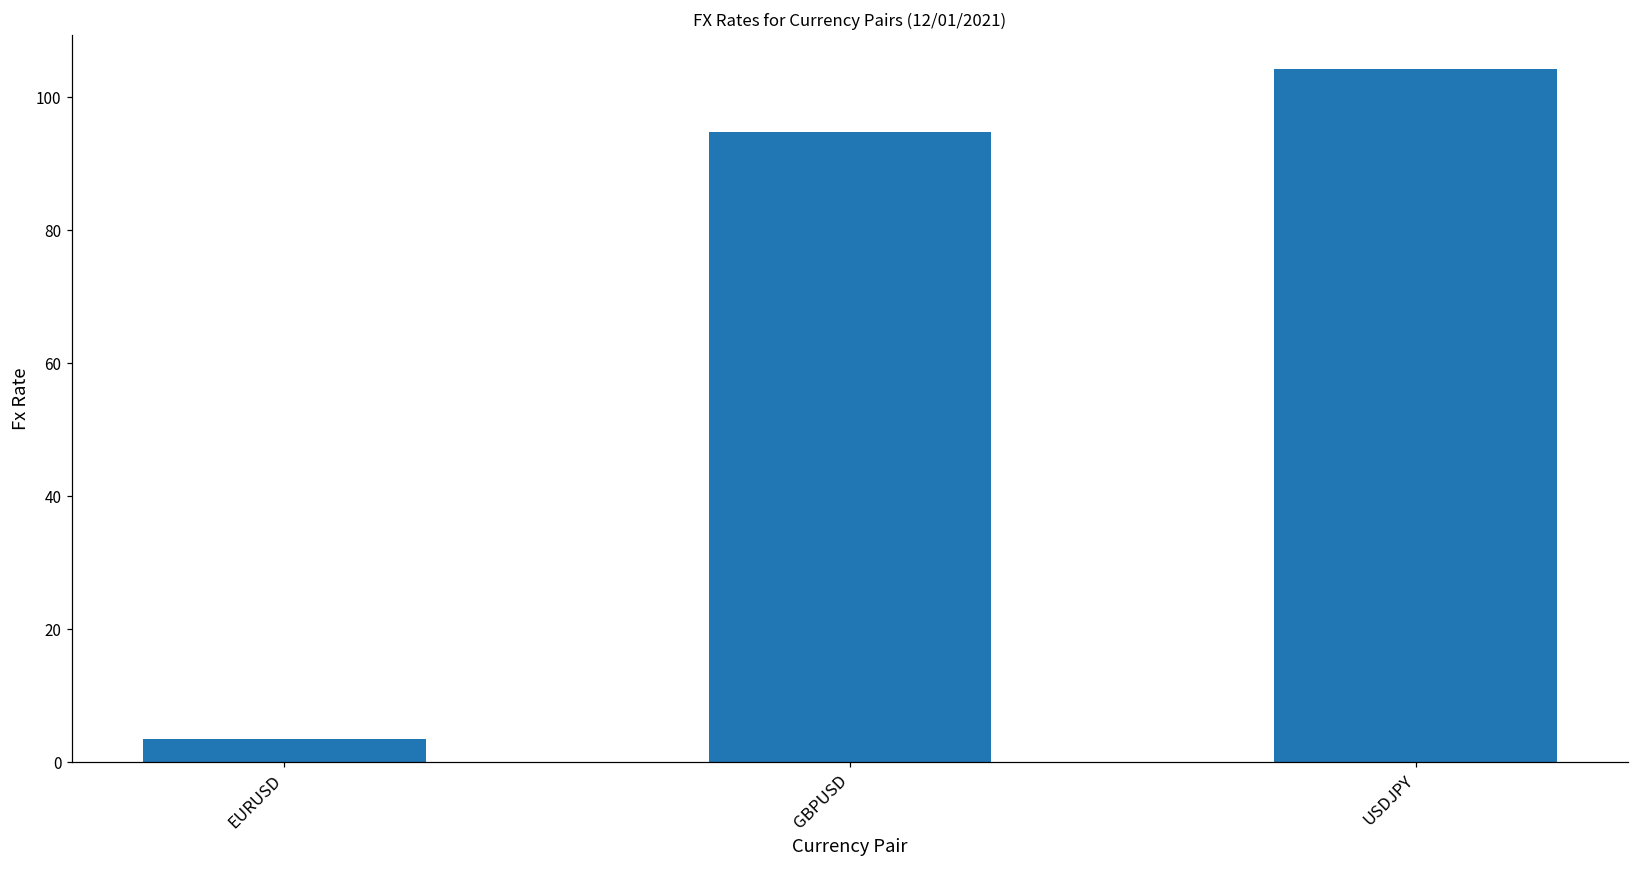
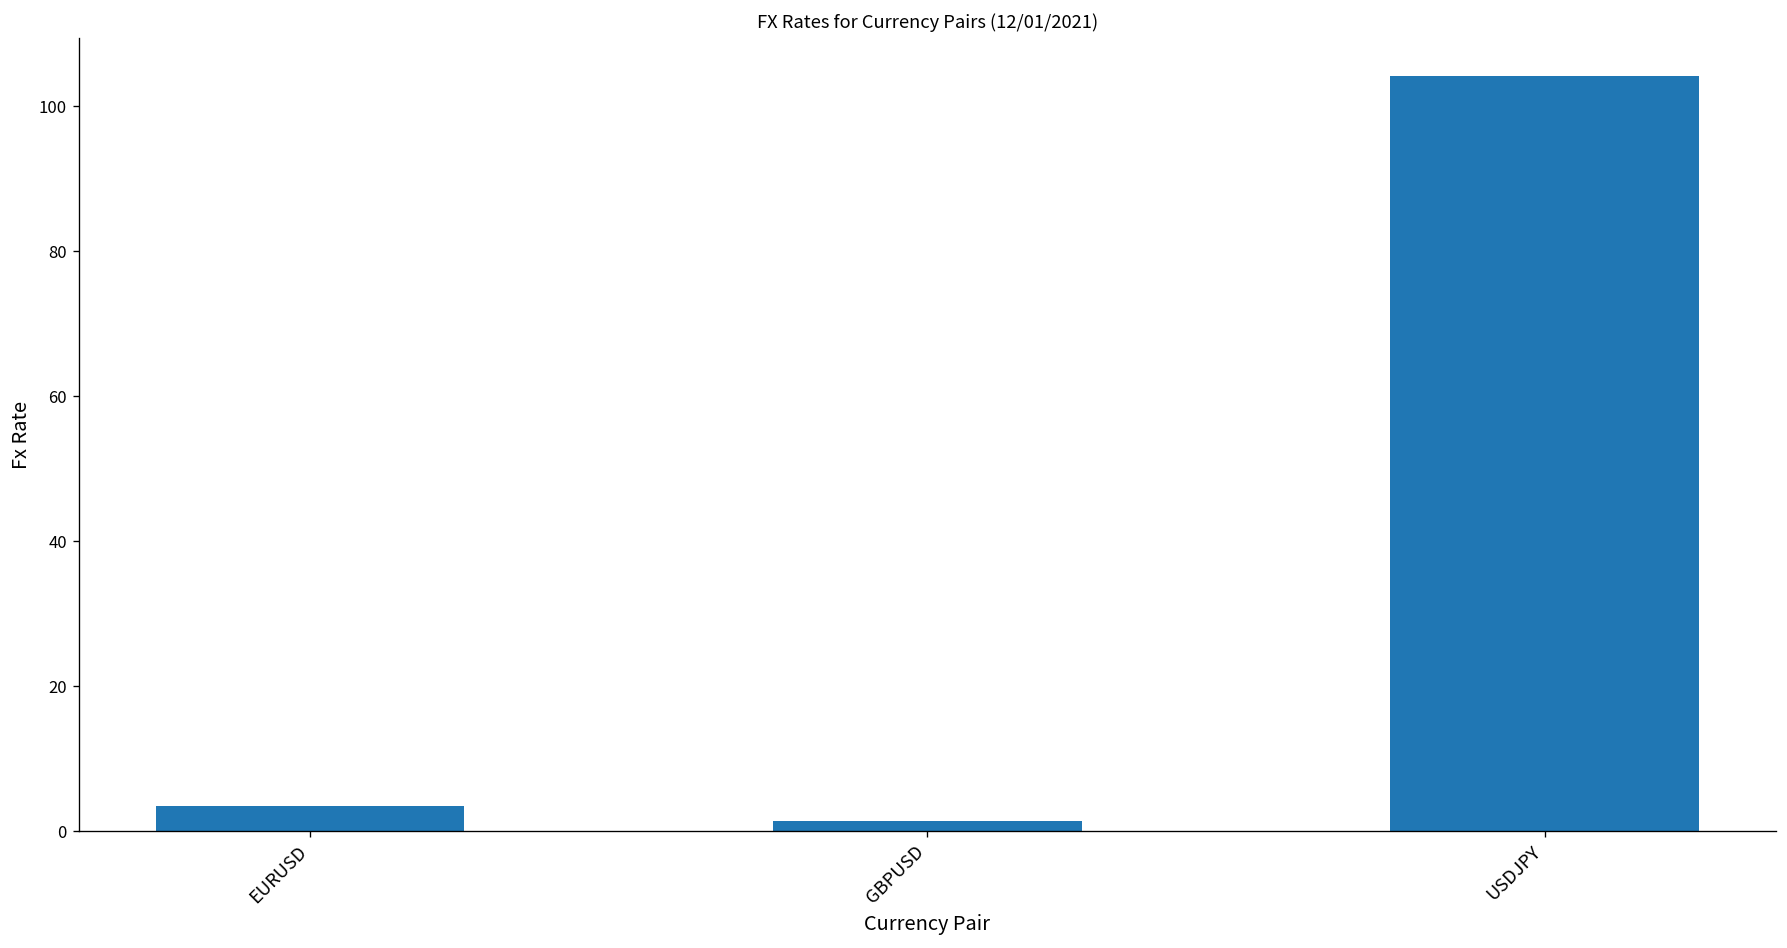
GBPUSD: 95 -> 1
